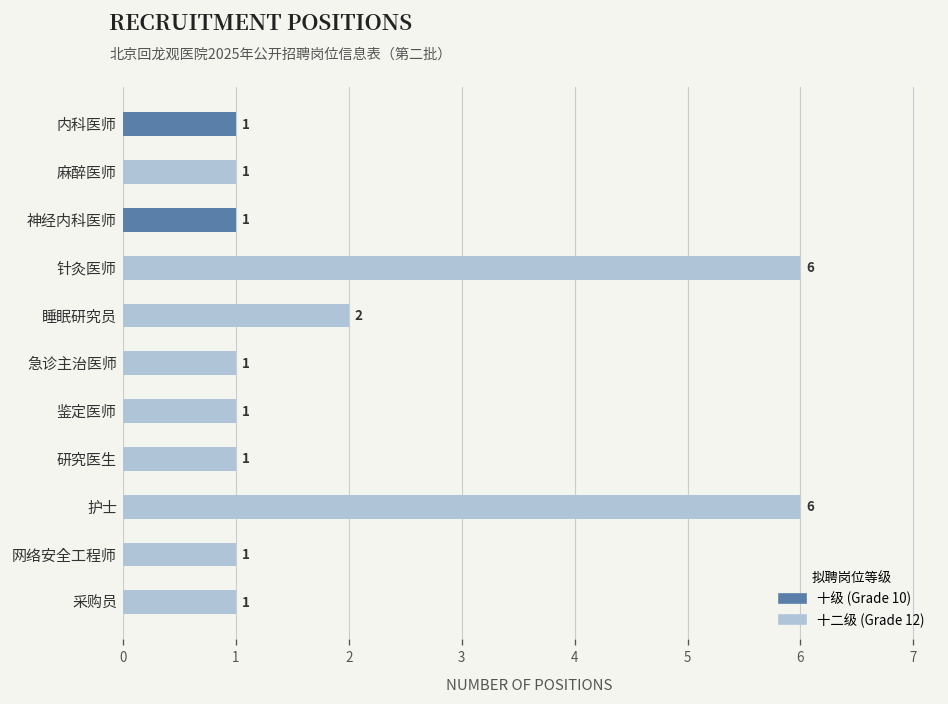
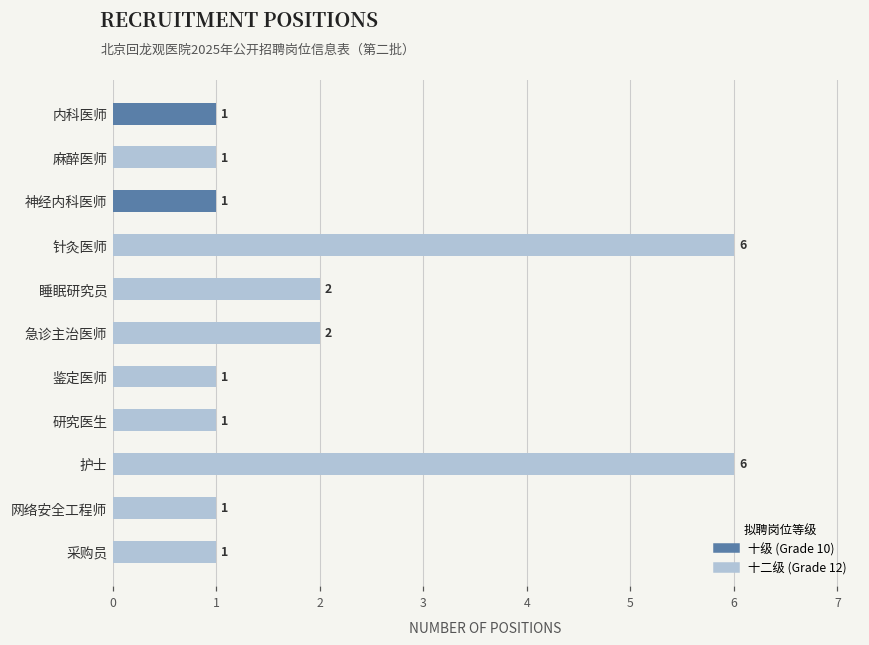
急诊主治医师: 1 -> 2
